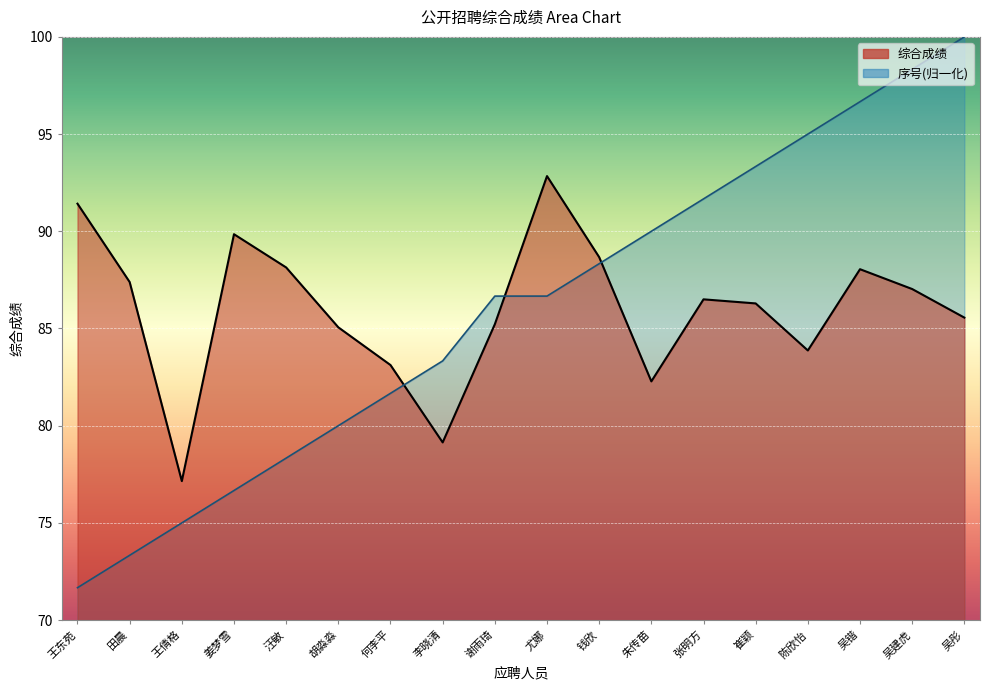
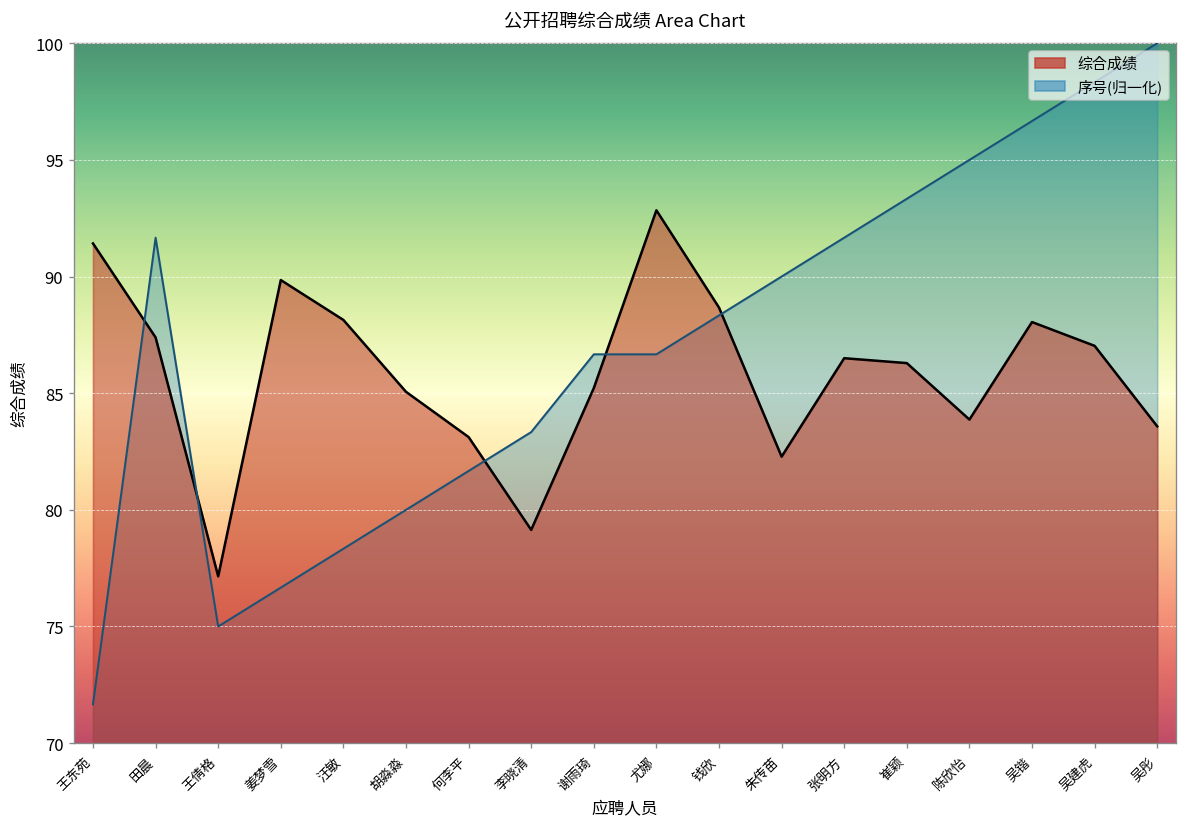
序号(归一化), 田晨: 73.3 -> 91.7
综合成绩, 吴彤: 85.6 -> 83.6
